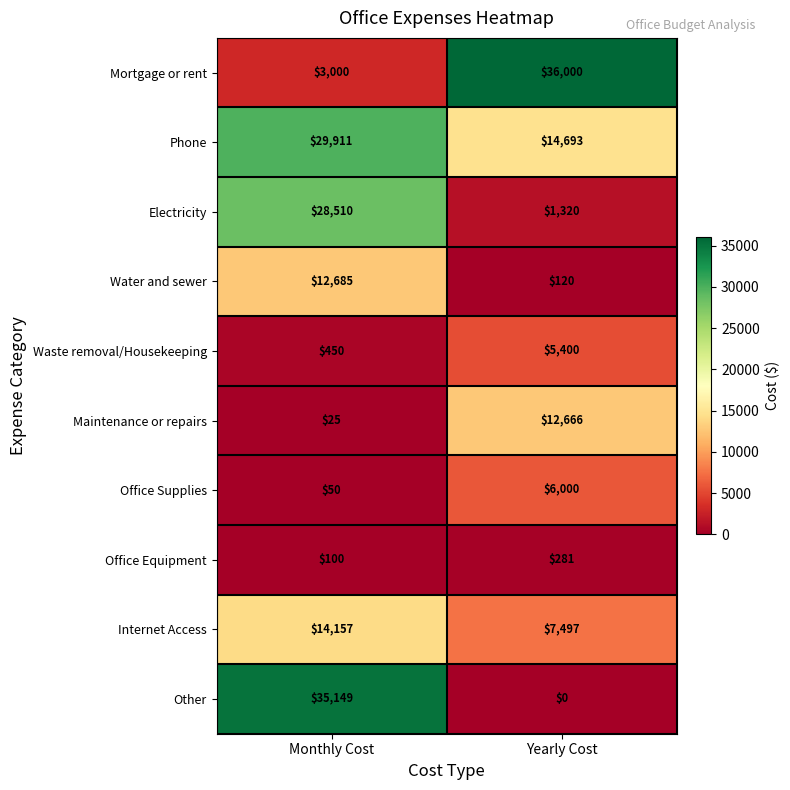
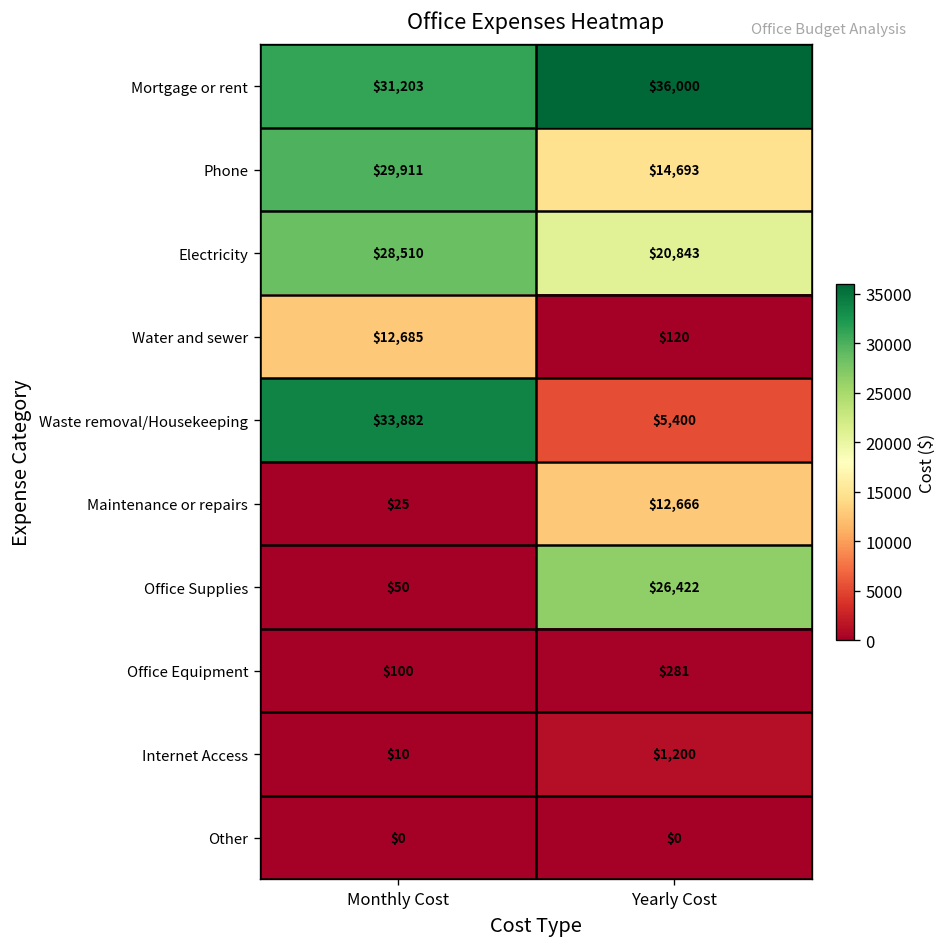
Mortgage or rent, Monthly Cost: $3,000 -> $31,203
Electricity, Yearly Cost: $1,320 -> $20,843
Waste removal/Housekeeping, Monthly Cost: $450 -> $33,882
Office Supplies, Yearly Cost: $6,000 -> $26,422
Internet Access, Monthly Cost: $14,157 -> $10
Internet Access, Yearly Cost: $7,497 -> $1,200
Other, Monthly Cost: $35,149 -> $0
